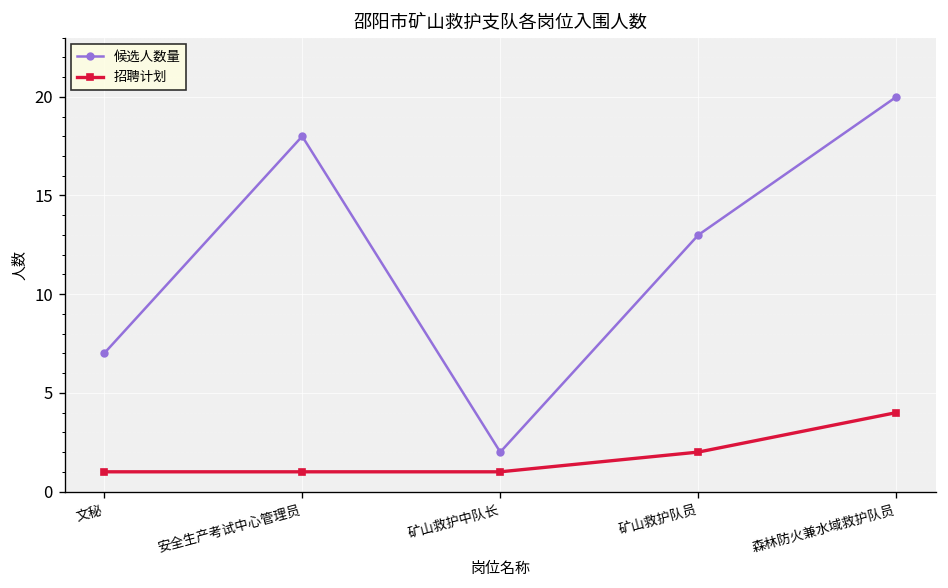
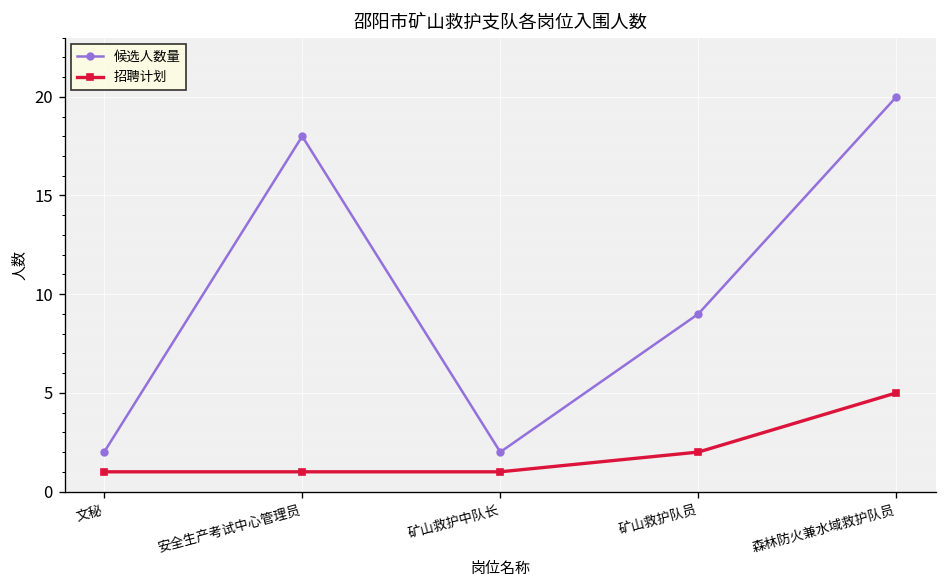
候选人数量, 文秘: 7 -> 2
候选人数量, 矿山救护队员: 13 -> 9
招聘计划, 森林防火兼水域救护队员: 4 -> 5
